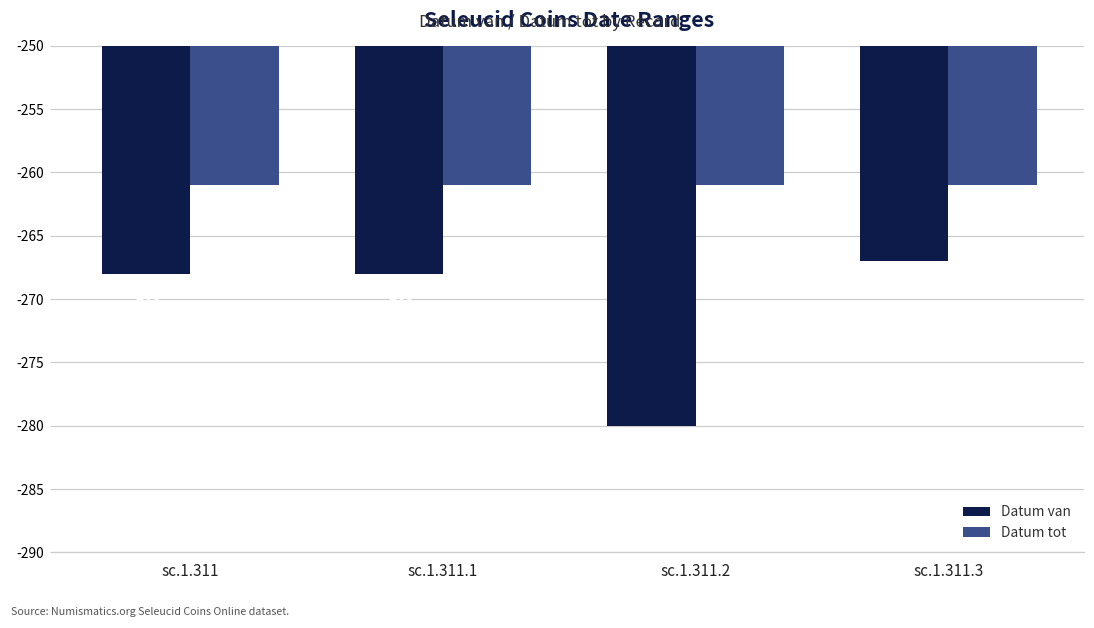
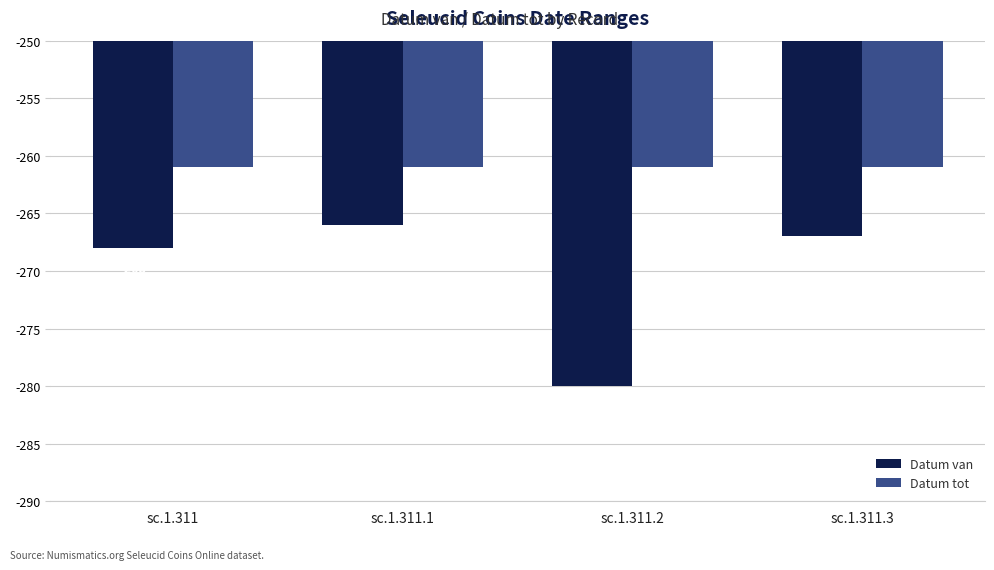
Datum van, sc.1.311.1: -268 -> -266
